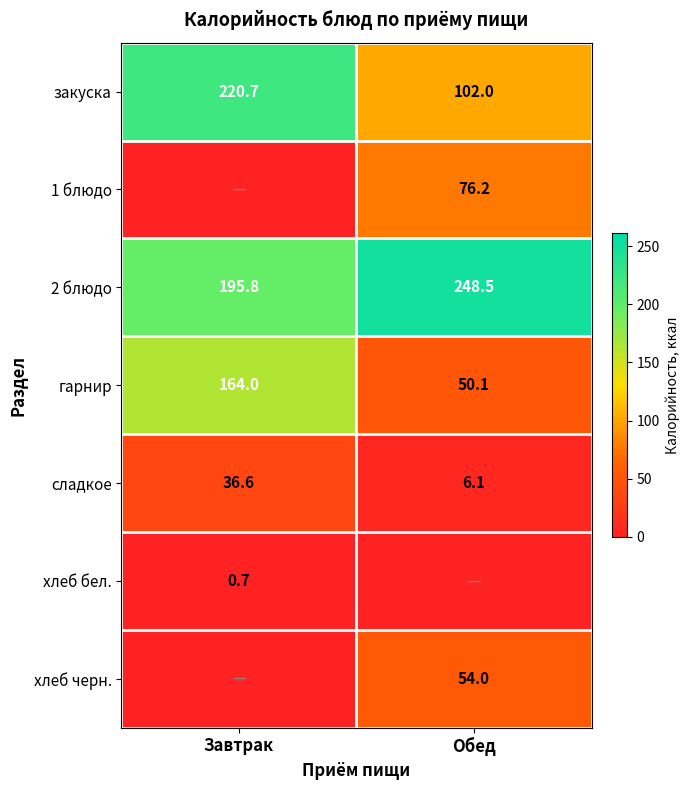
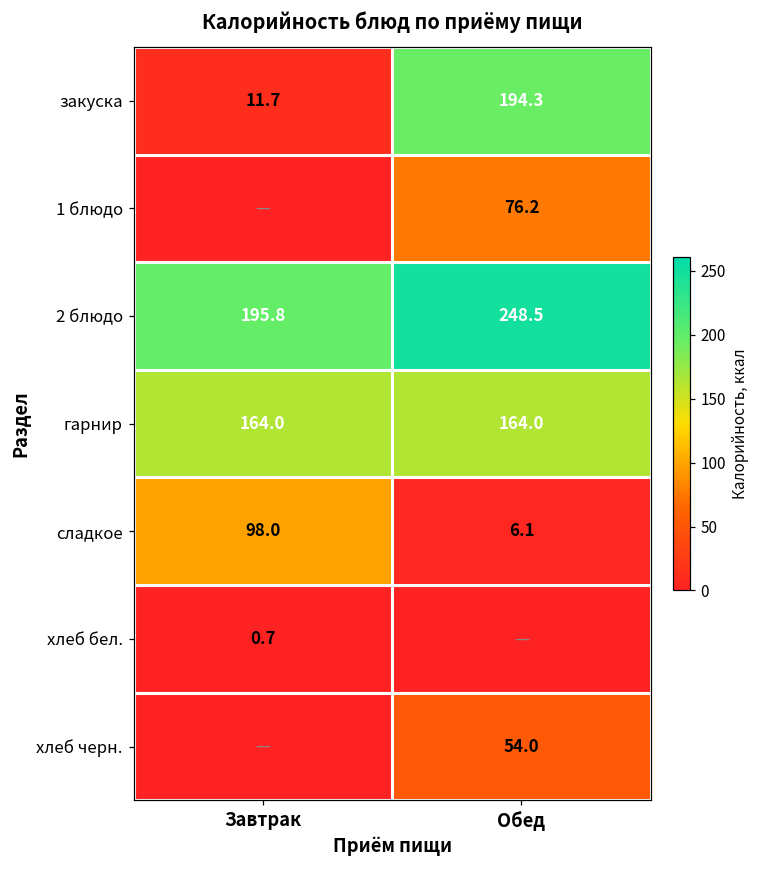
закуска, Завтрак: 220.7 -> 11.7
закуска, Обед: 102.0 -> 194.3
гарнир, Обед: 50.1 -> 164.0
сладкое, Завтрак: 36.6 -> 98.0
